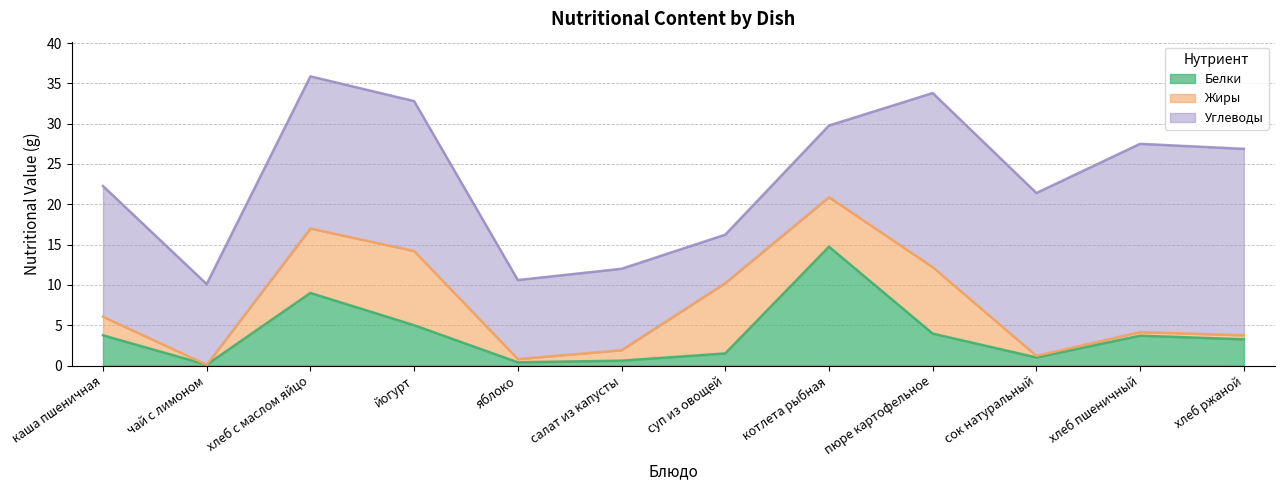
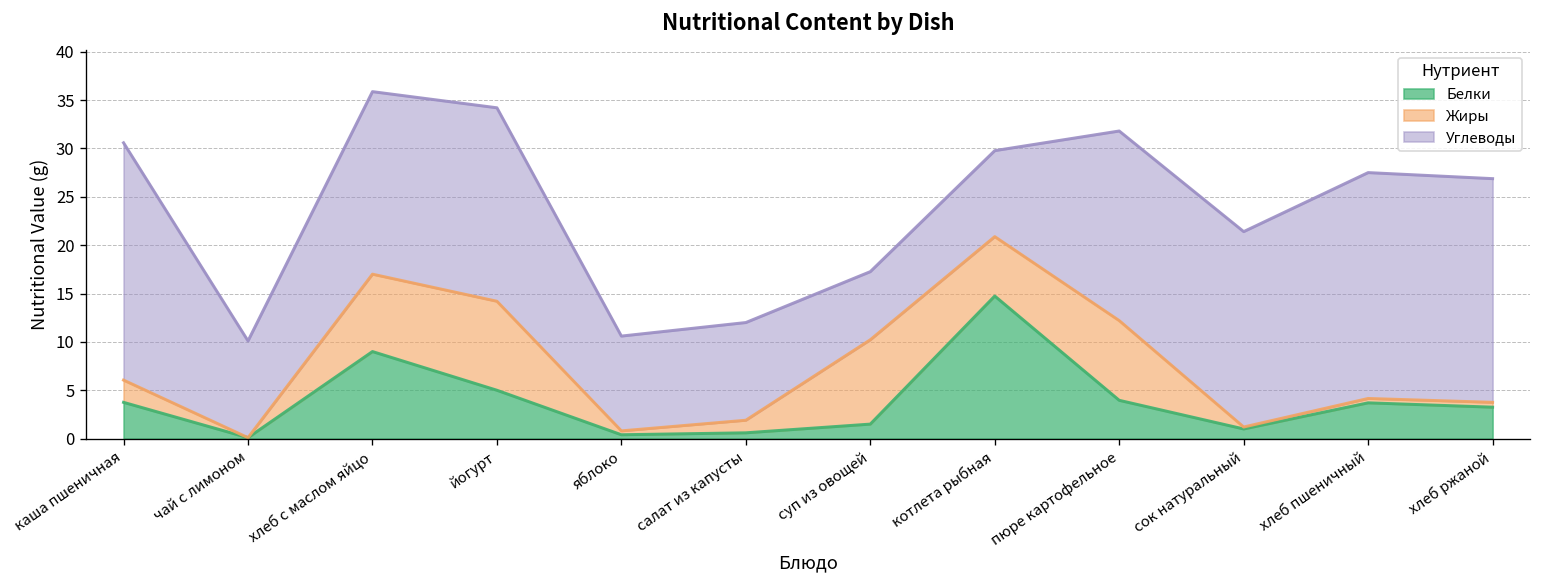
Углеводы, каша пшеничная: 16 -> 25
Углеводы, йогурт: 19 -> 20
Углеводы, суп из овощей: 6 -> 7
Углеводы, пюре картофельное: 22 -> 20
